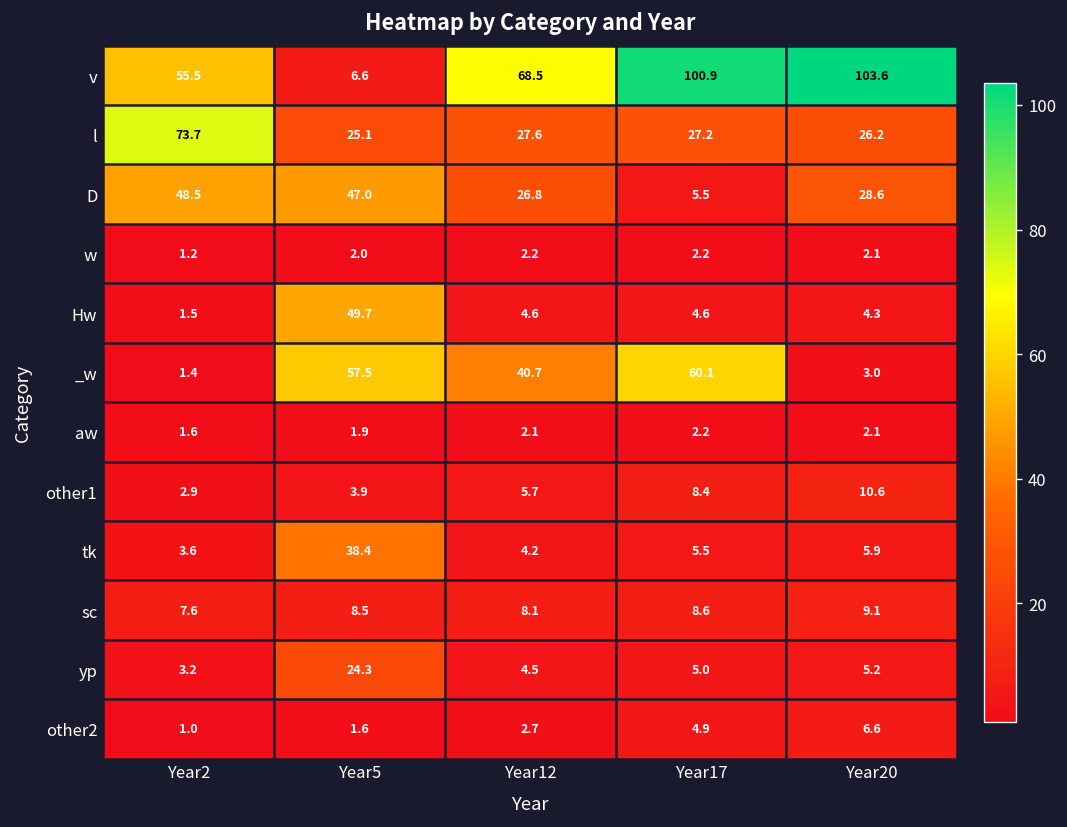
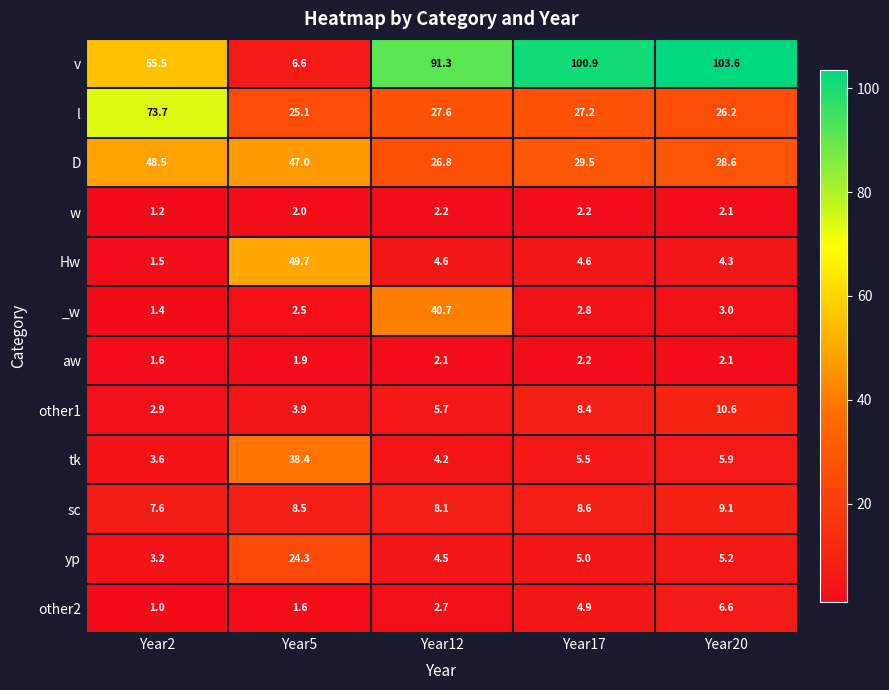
v, Year12: 68.5 -> 91.3
D, Year17: 5.5 -> 29.5
_w, Year5: 57.5 -> 2.5
_w, Year17: 60.1 -> 2.8
